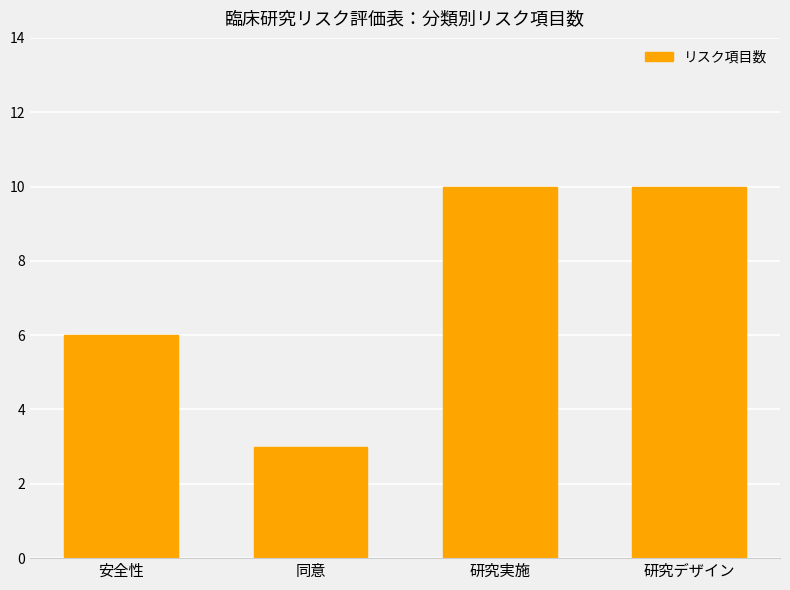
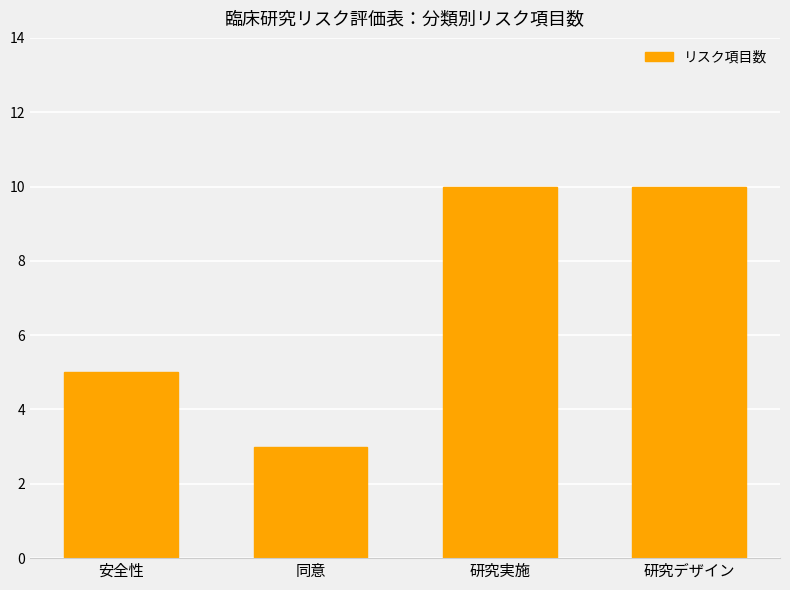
安全性: 6 -> 5
